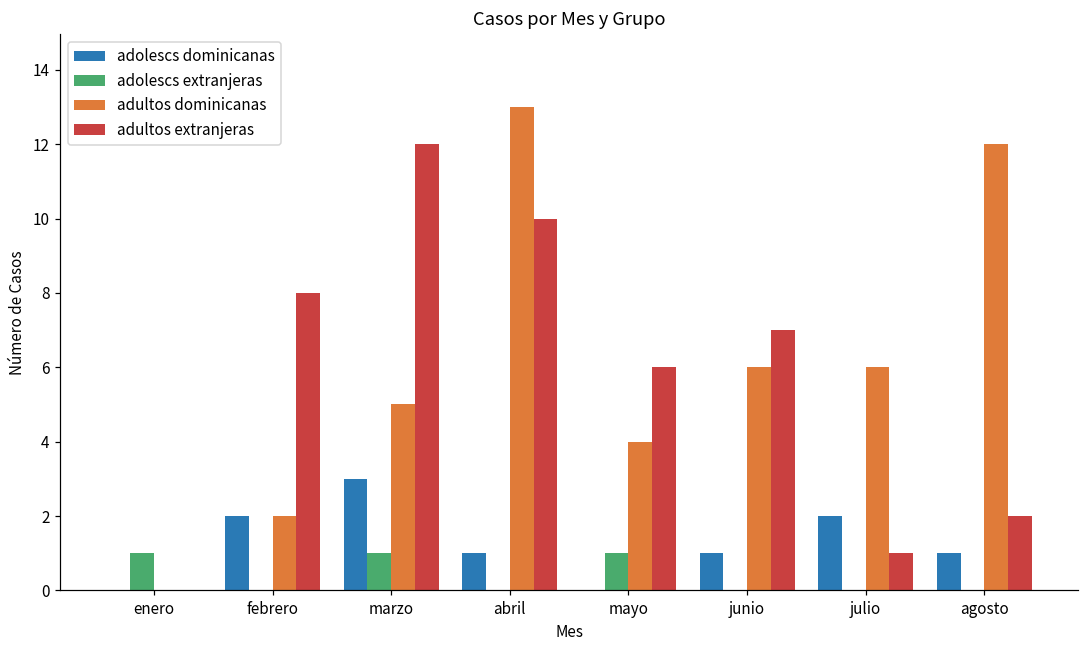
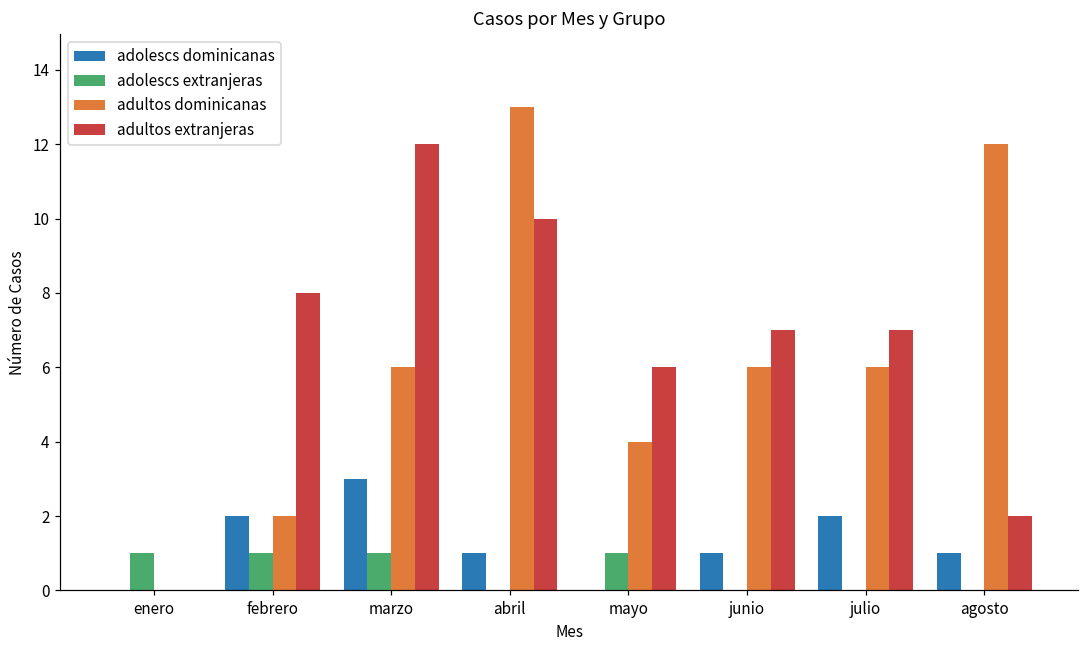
adolescs extranjeras, febrero: 0 -> 1
adultos dominicanas, marzo: 5 -> 6
adultos extranjeras, julio: 1 -> 7
